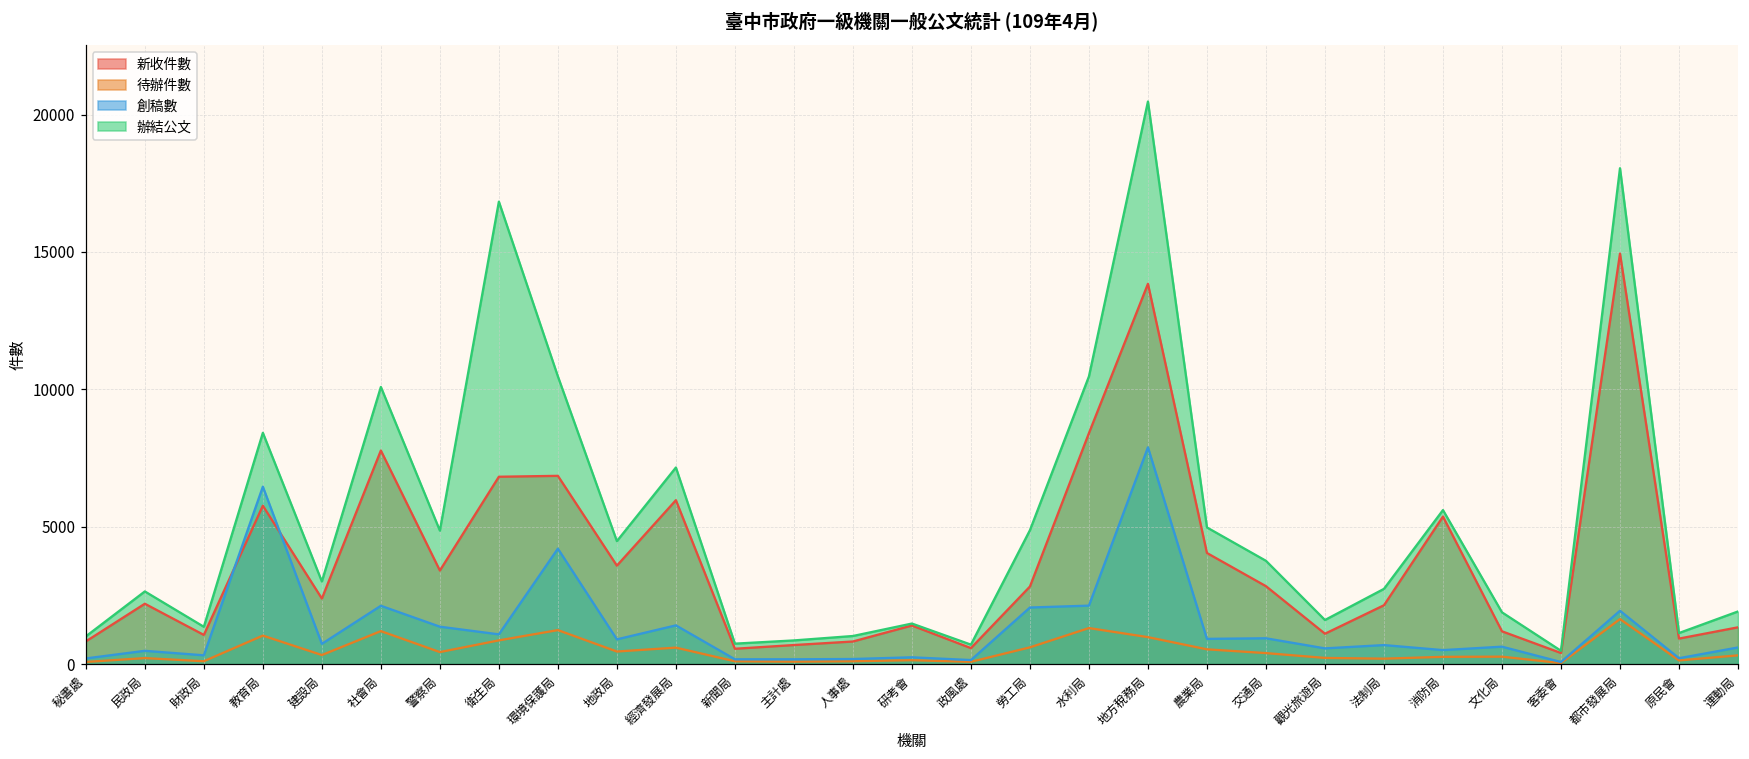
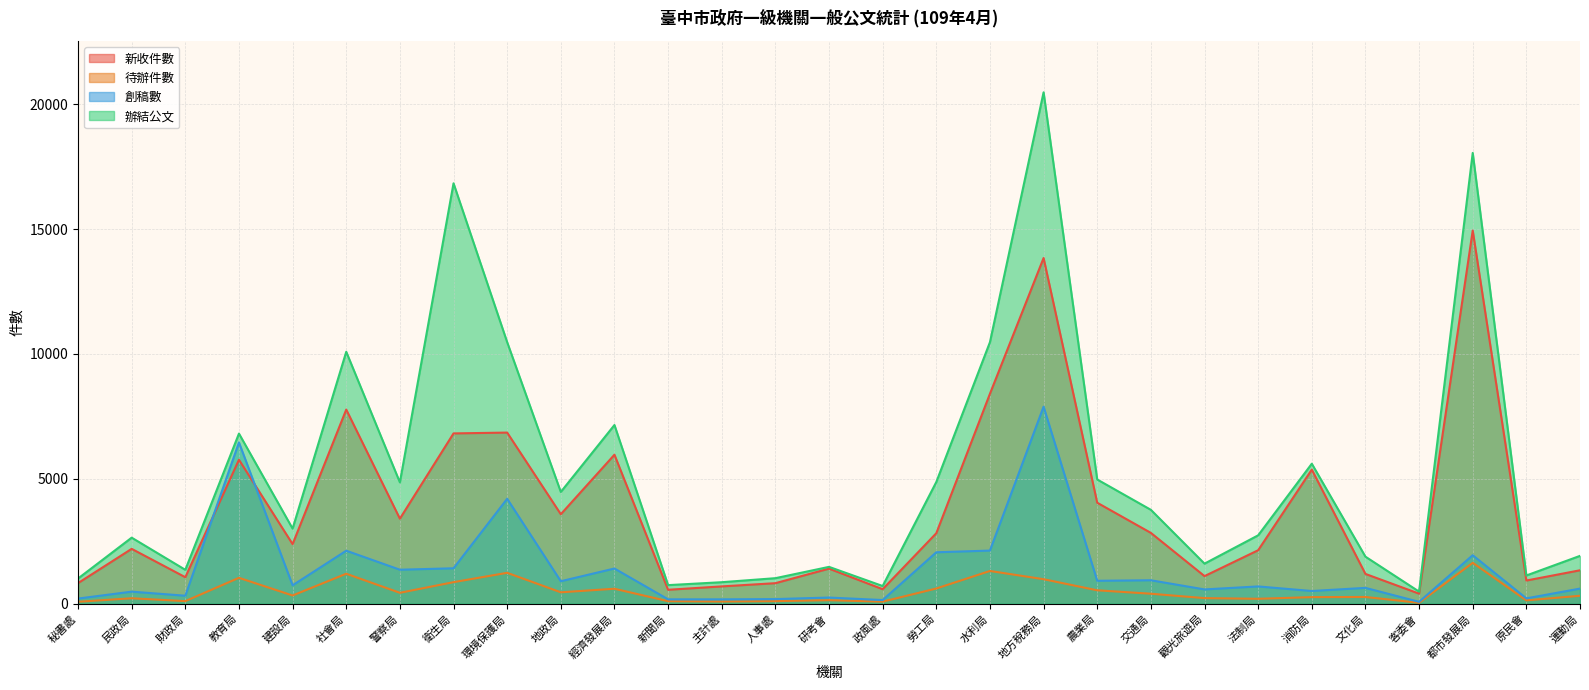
辦結公文, 教育局: 8400 -> 6800
創稿數, 衛生局: 1100 -> 1400
